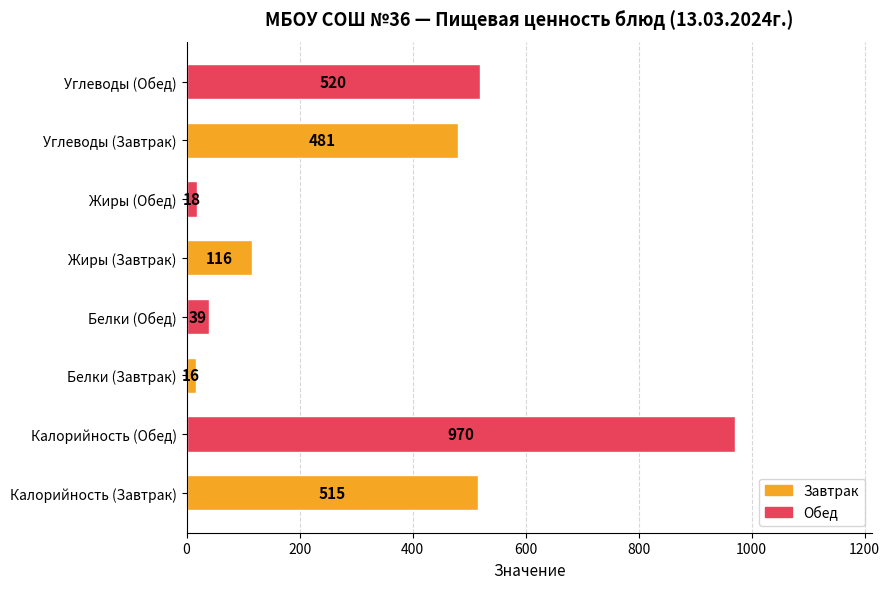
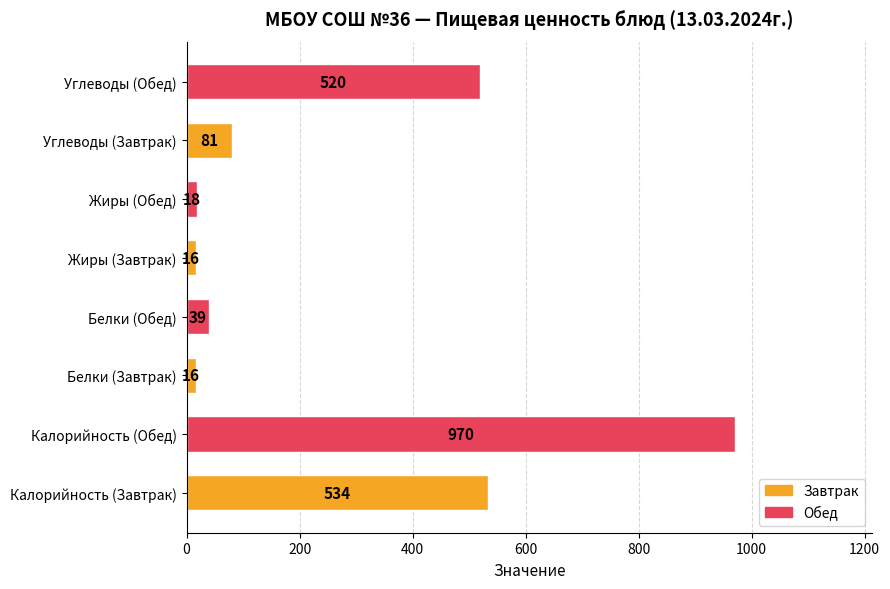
Углеводы (Завтрак): 481 -> 81
Жиры (Завтрак): 116 -> 16
Калорийность (Завтрак): 515 -> 534
